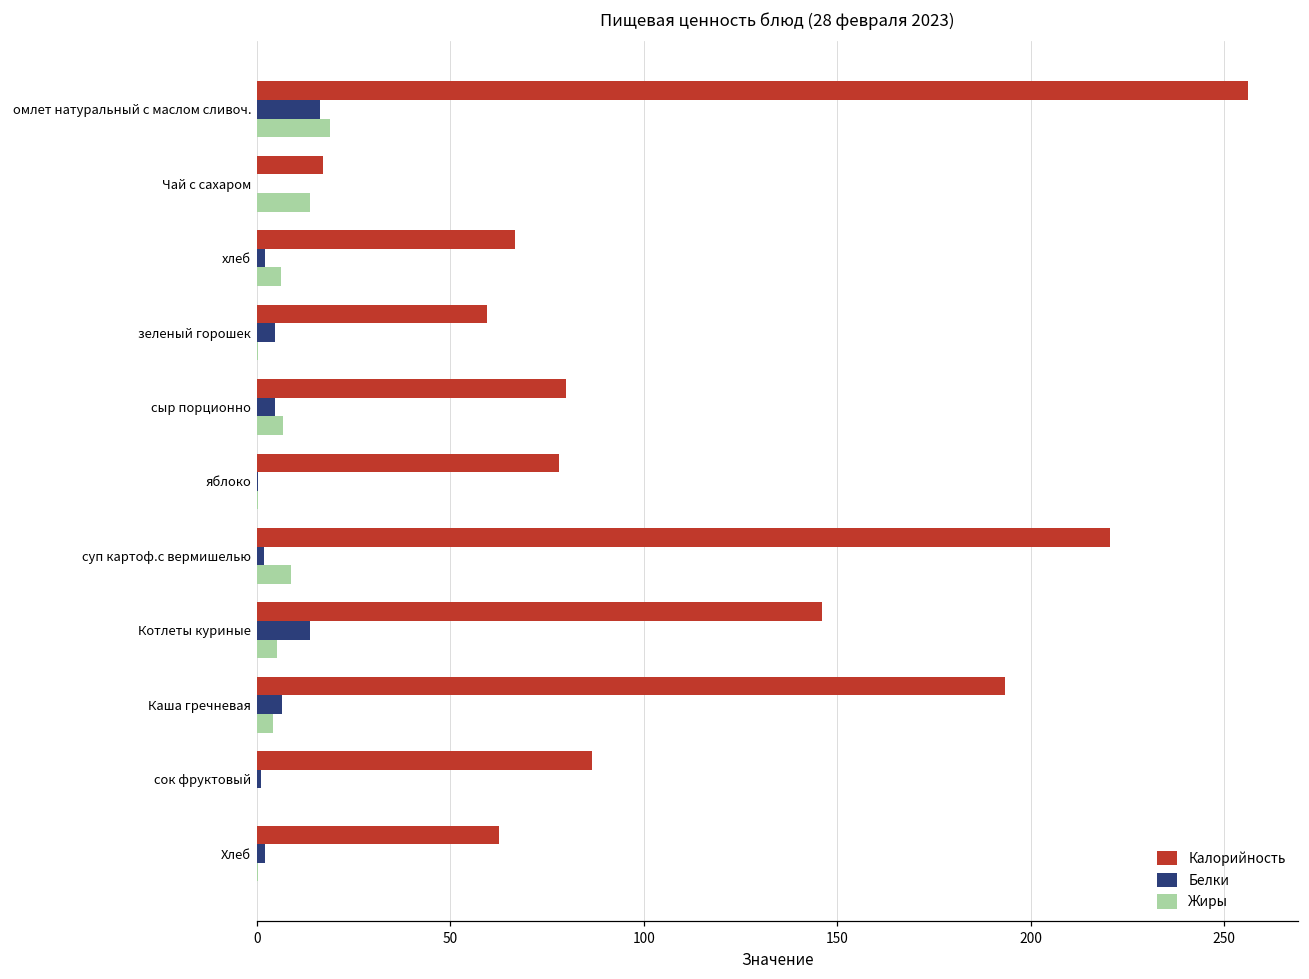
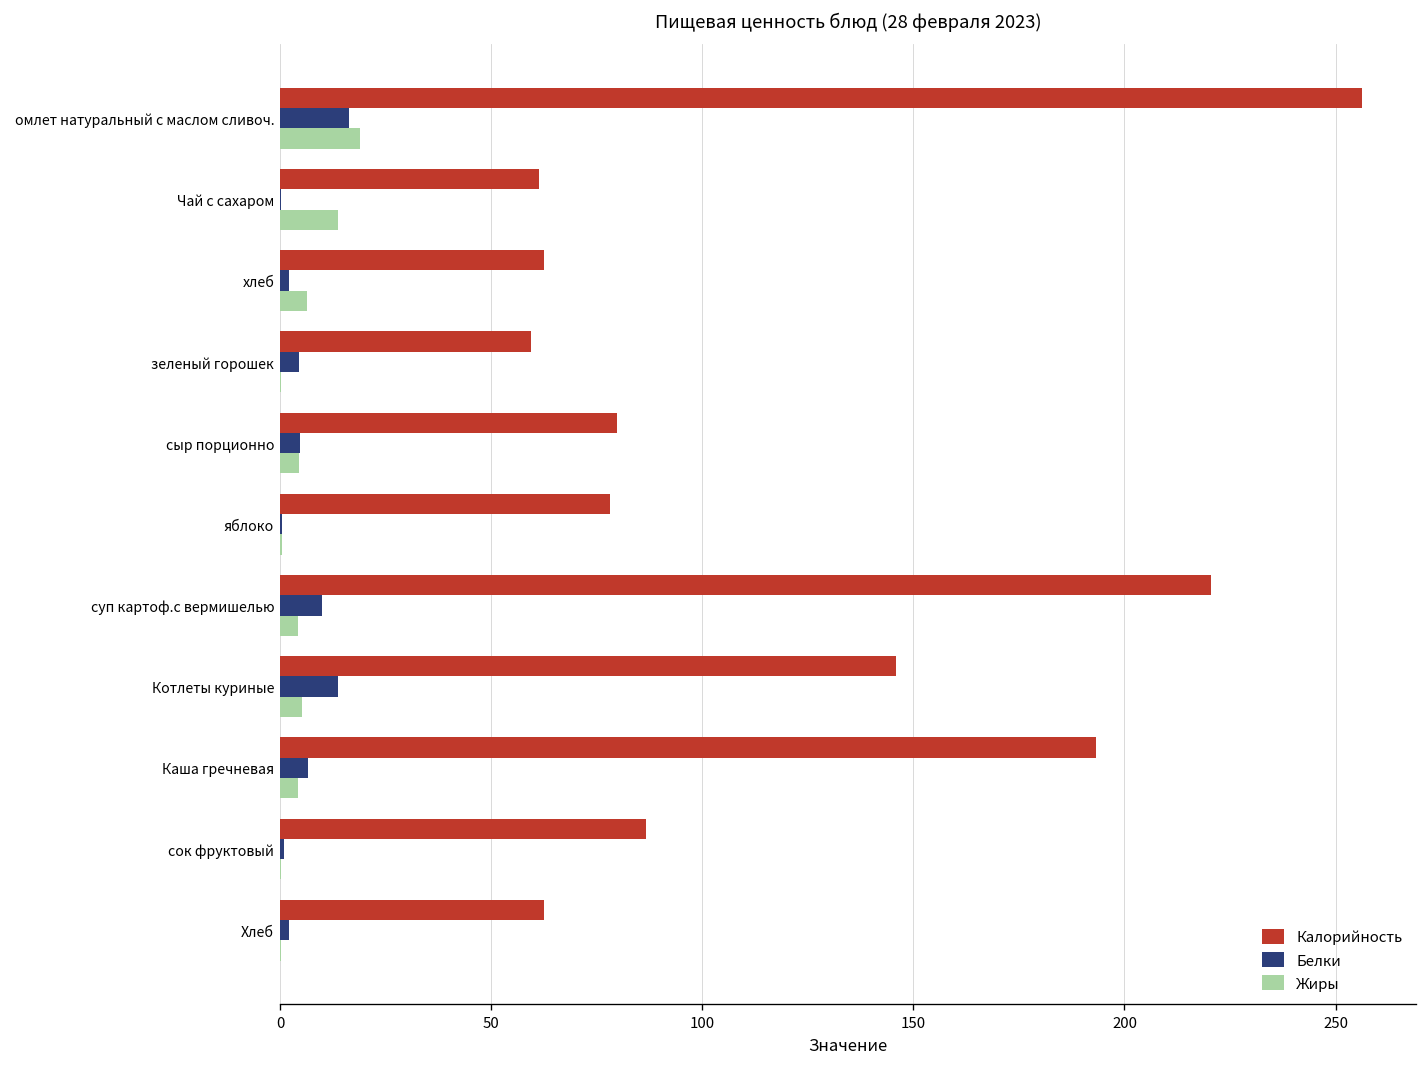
Калорийность, Чай с сахаром: 17 -> 61
Калорийность, хлеб: 67 -> 63
Жиры, сыр порционно: 7 -> 4
Белки, суп картоф.с вермишелью: 2 -> 10
Жиры, суп картоф.с вермишелью: 9 -> 4
